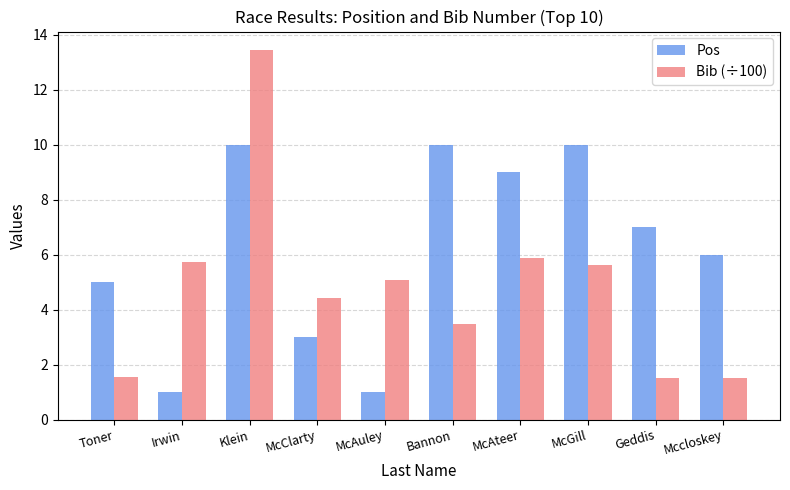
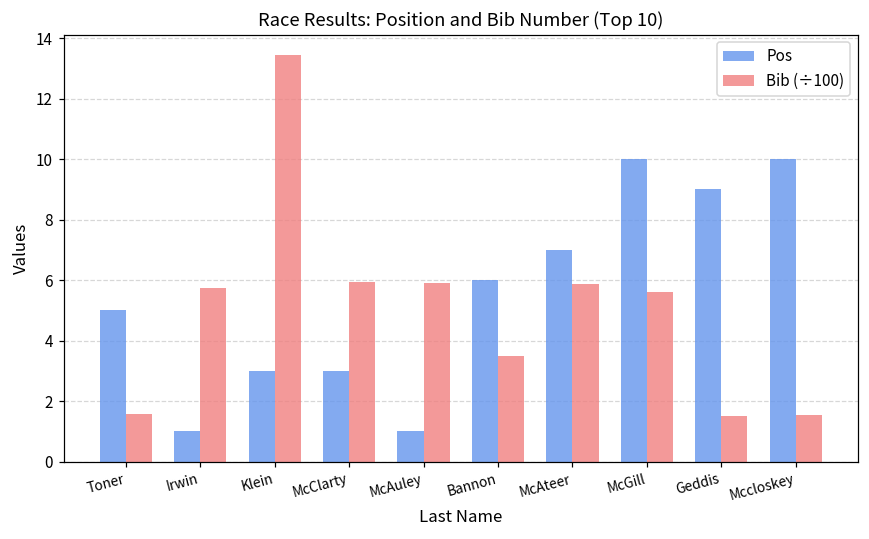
Pos, Klein: 10 -> 3
Bib (÷100), McClarty: 4.4 -> 5.9
Bib (÷100), McAuley: 5.1 -> 5.9
Pos, Bannon: 10 -> 6
Pos, McAteer: 9 -> 7
Pos, Geddis: 7 -> 9
Pos, Mccloskey: 6 -> 10
